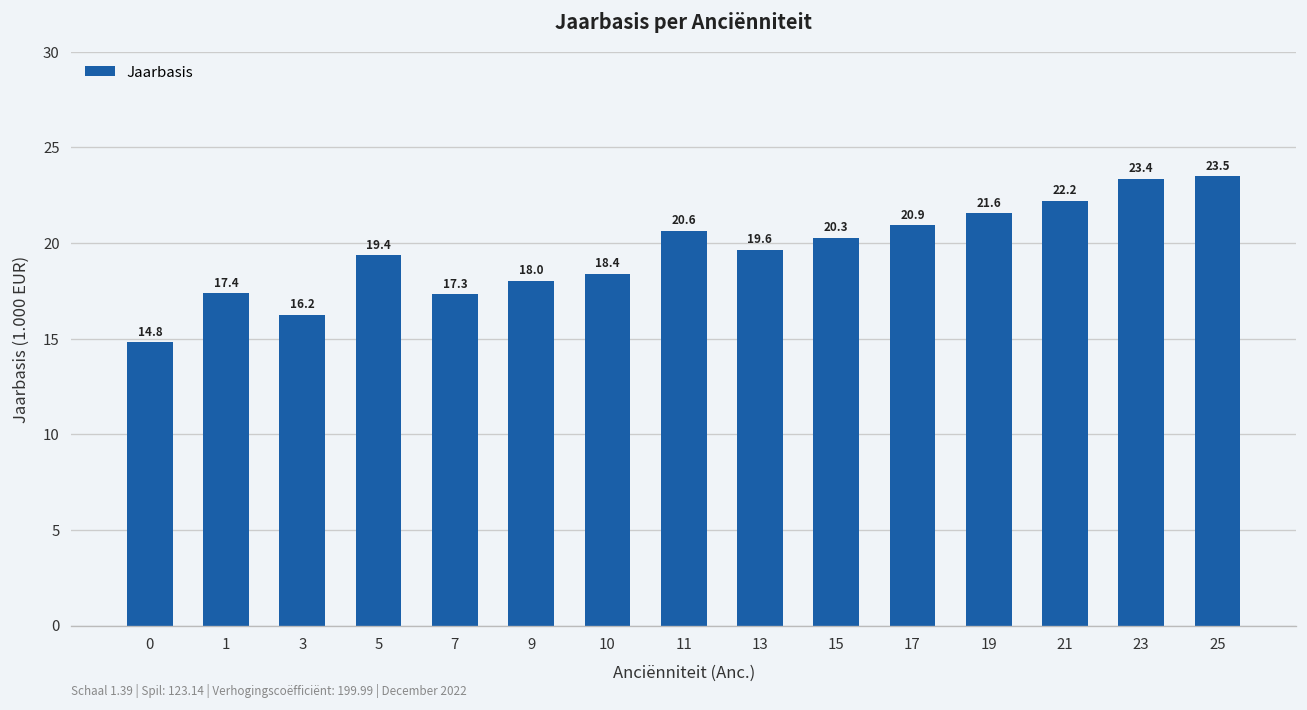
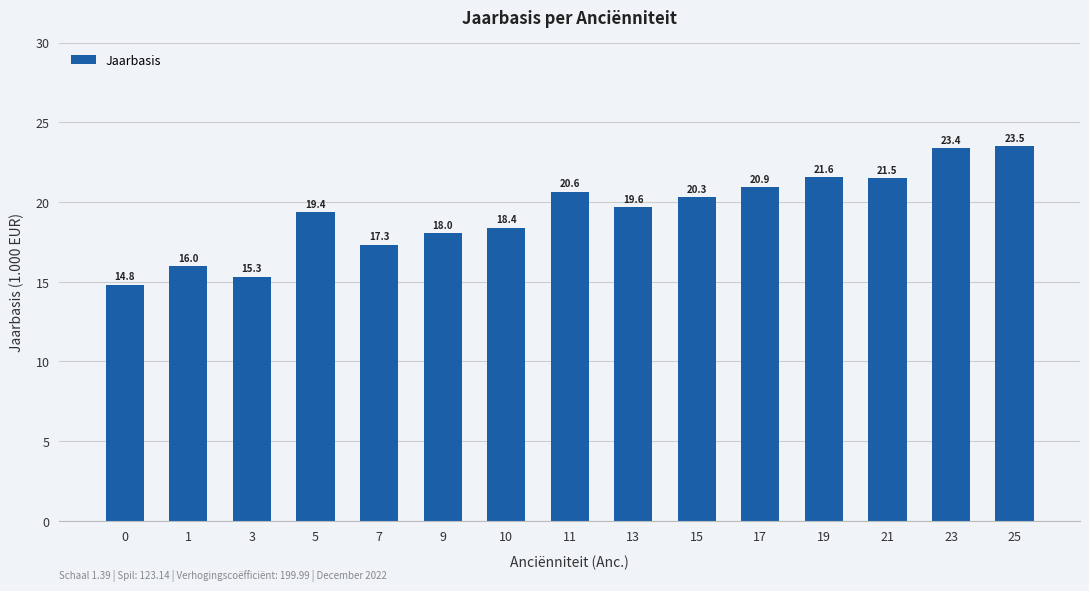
1: 17.4 -> 16.0
3: 16.2 -> 15.3
21: 22.2 -> 21.5
